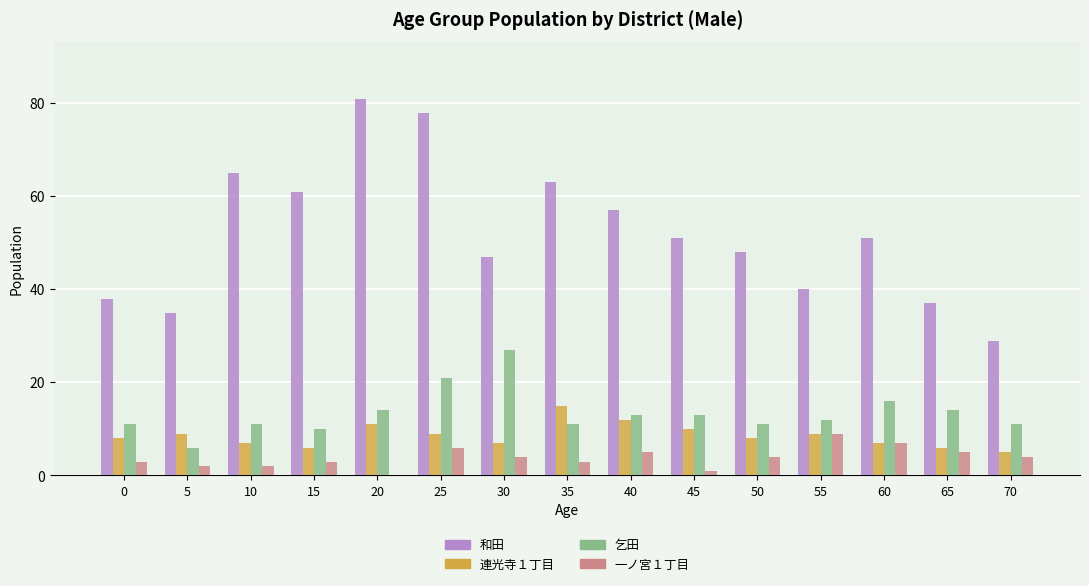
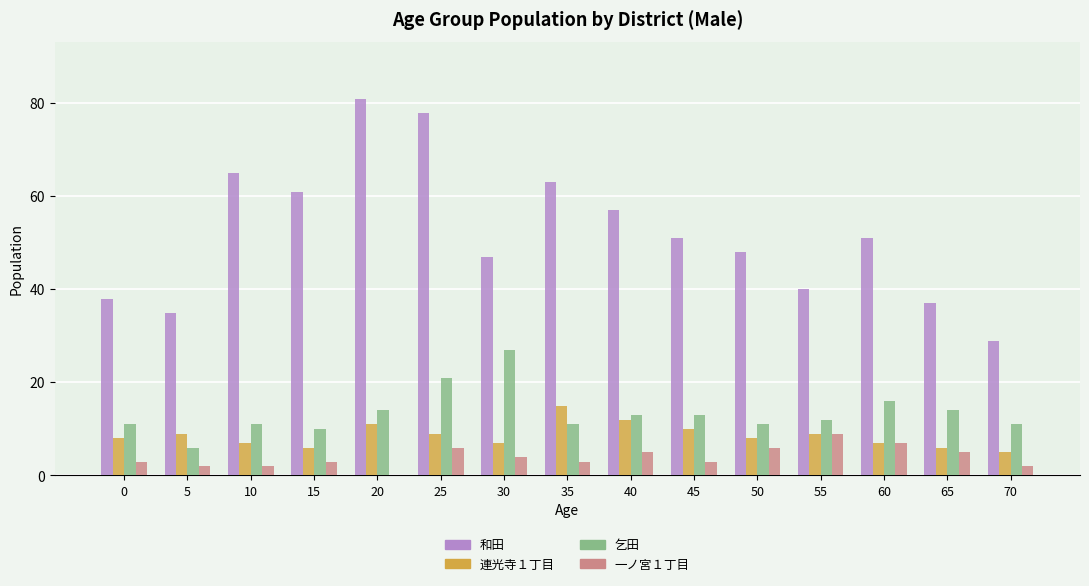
一ノ宮１丁目, 45: 1 -> 3
一ノ宮１丁目, 50: 4 -> 6
一ノ宮１丁目, 70: 4 -> 2
